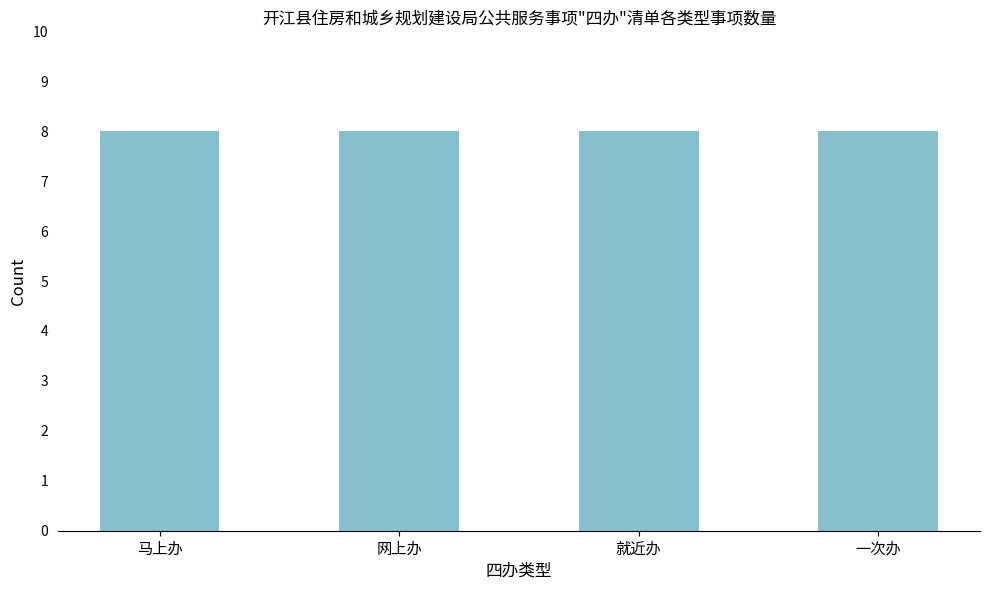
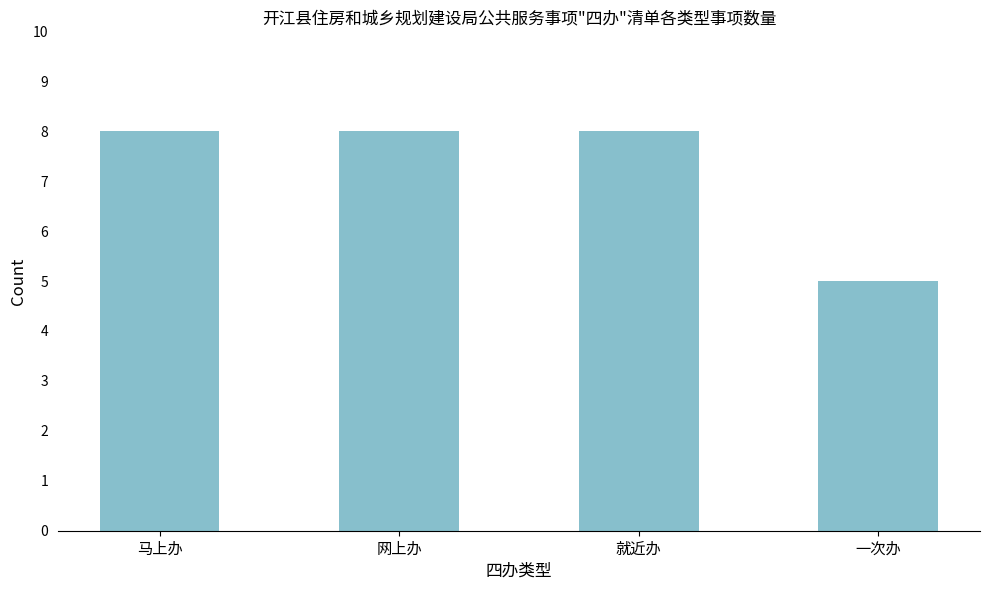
一次办: 8 -> 5
